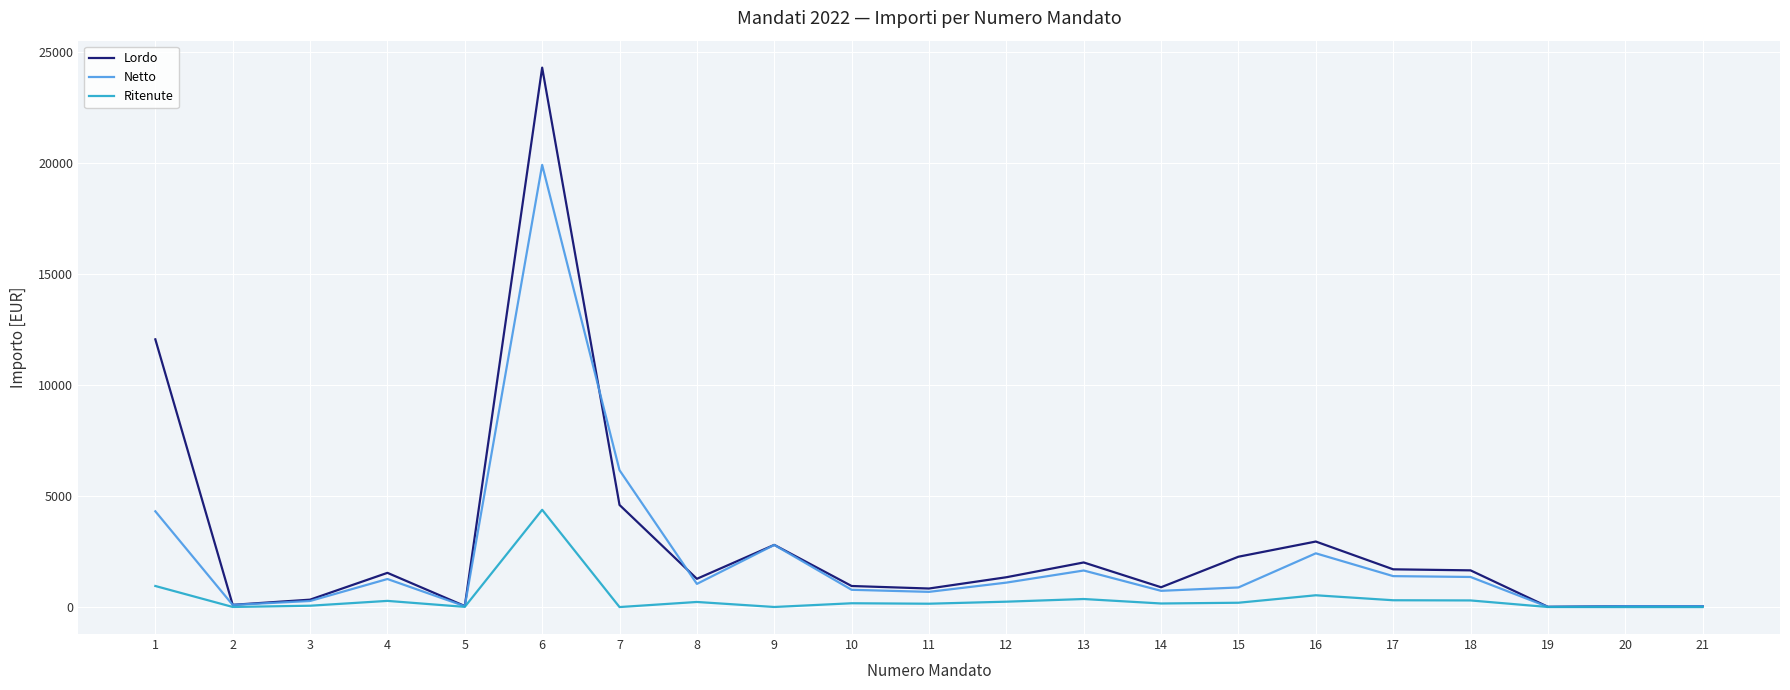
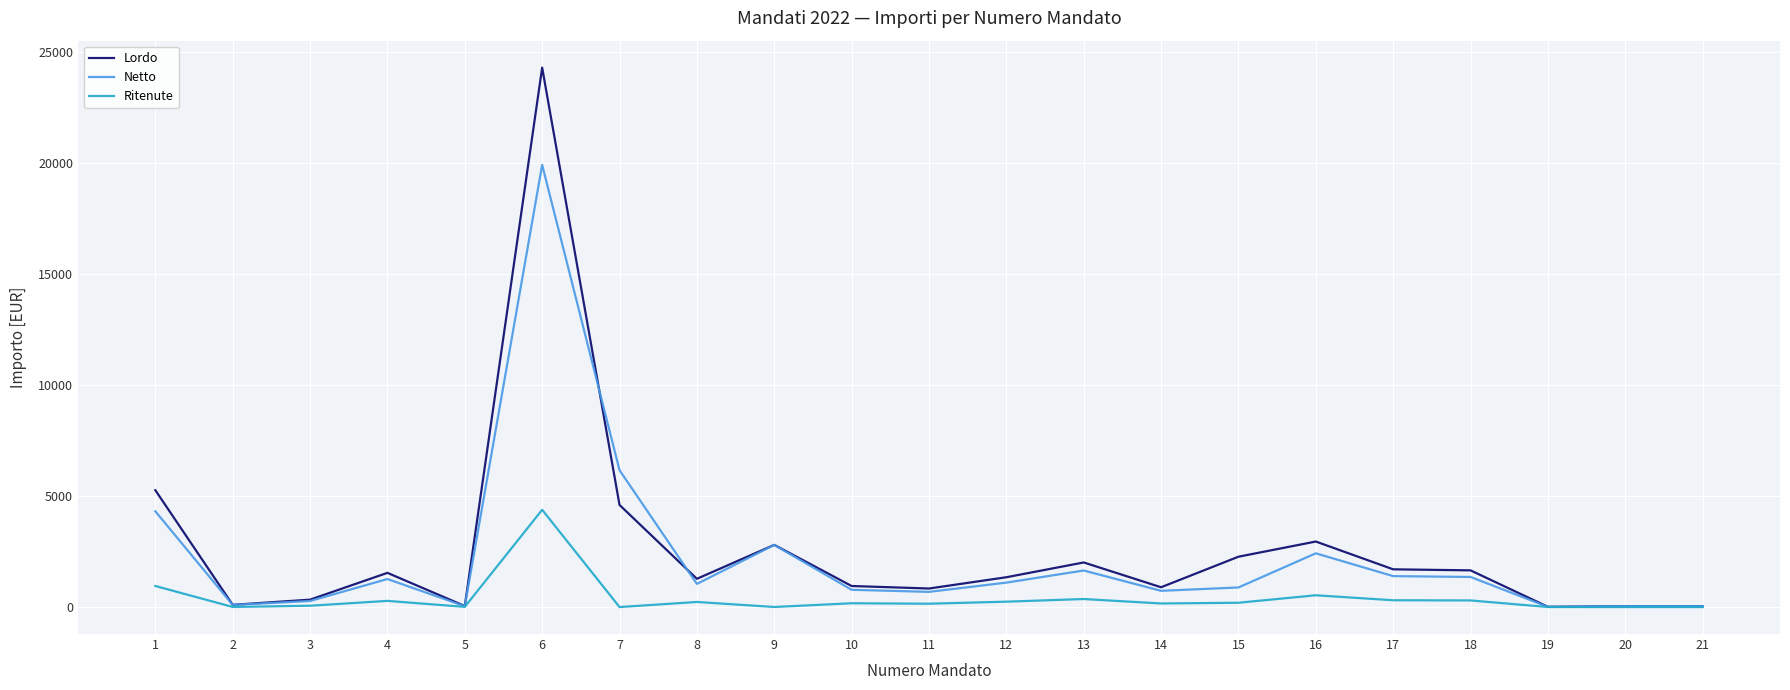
Lordo, 1: 12100 -> 5300
